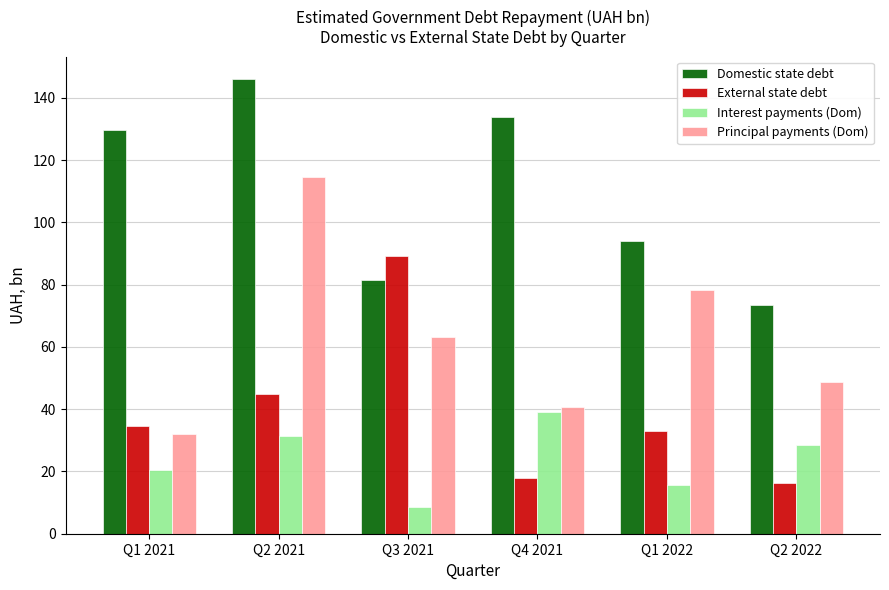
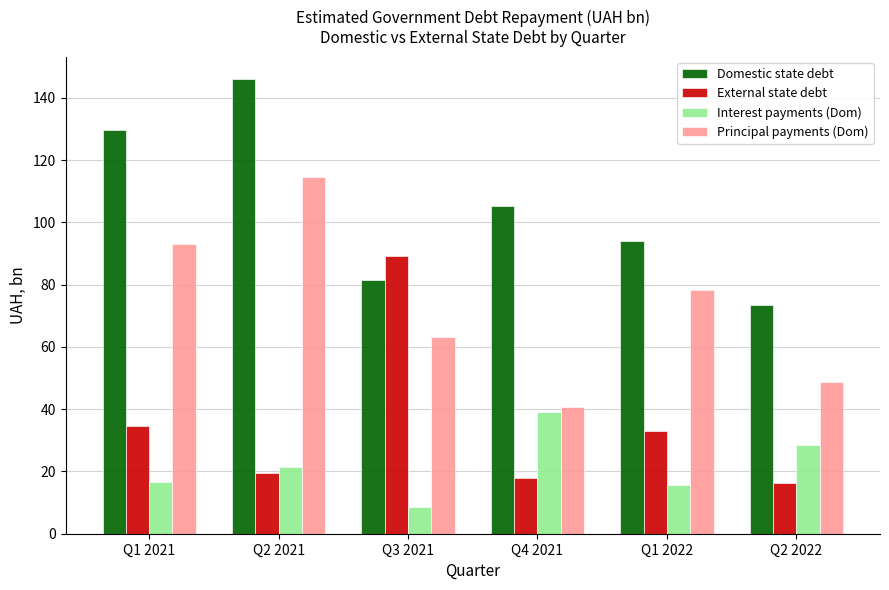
Interest payments (Dom), Q1 2021: 21 -> 16
Principal payments (Dom), Q1 2021: 32 -> 93
External state debt, Q2 2021: 45 -> 19
Interest payments (Dom), Q2 2021: 31 -> 21
Domestic state debt, Q4 2021: 134 -> 105
